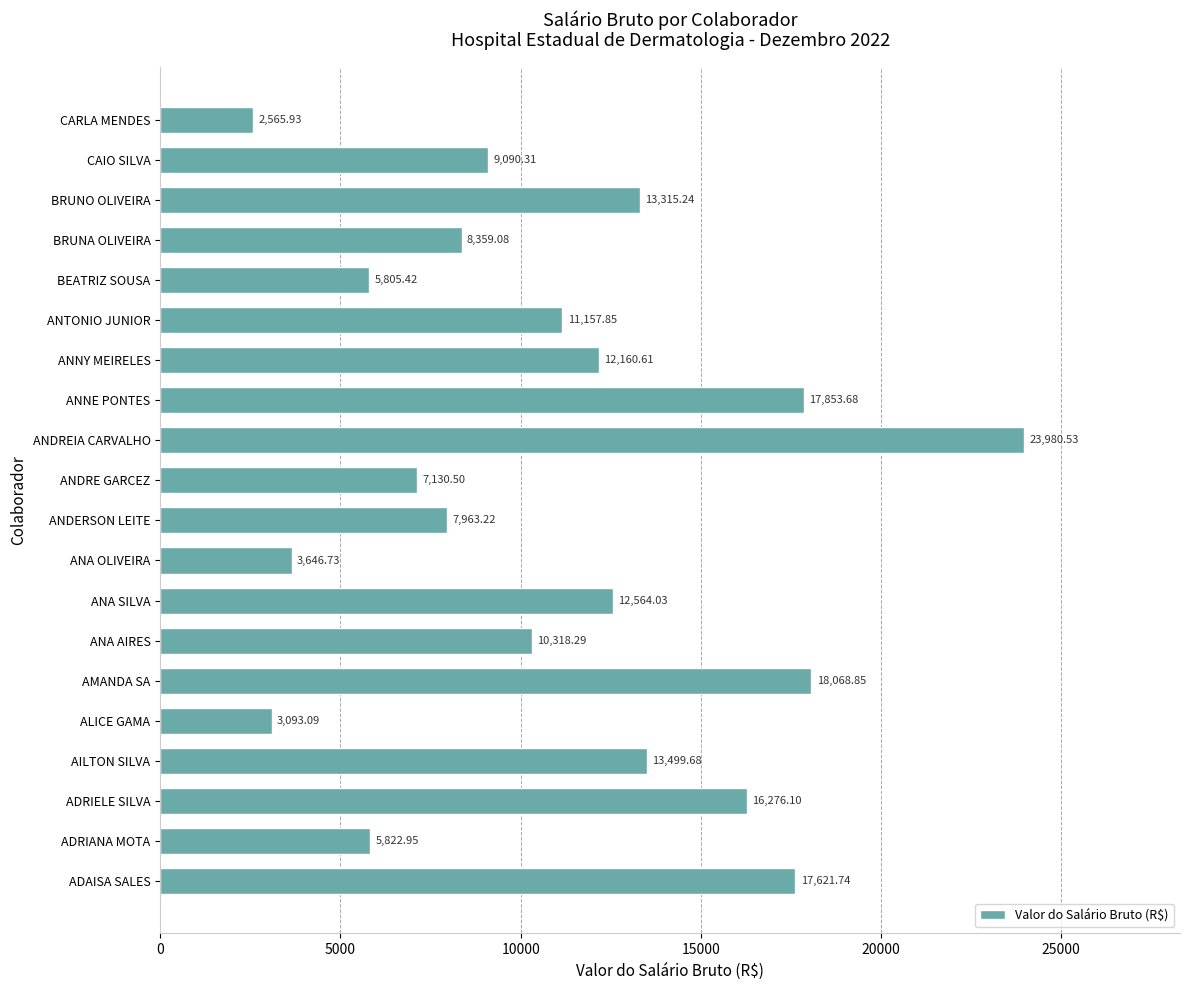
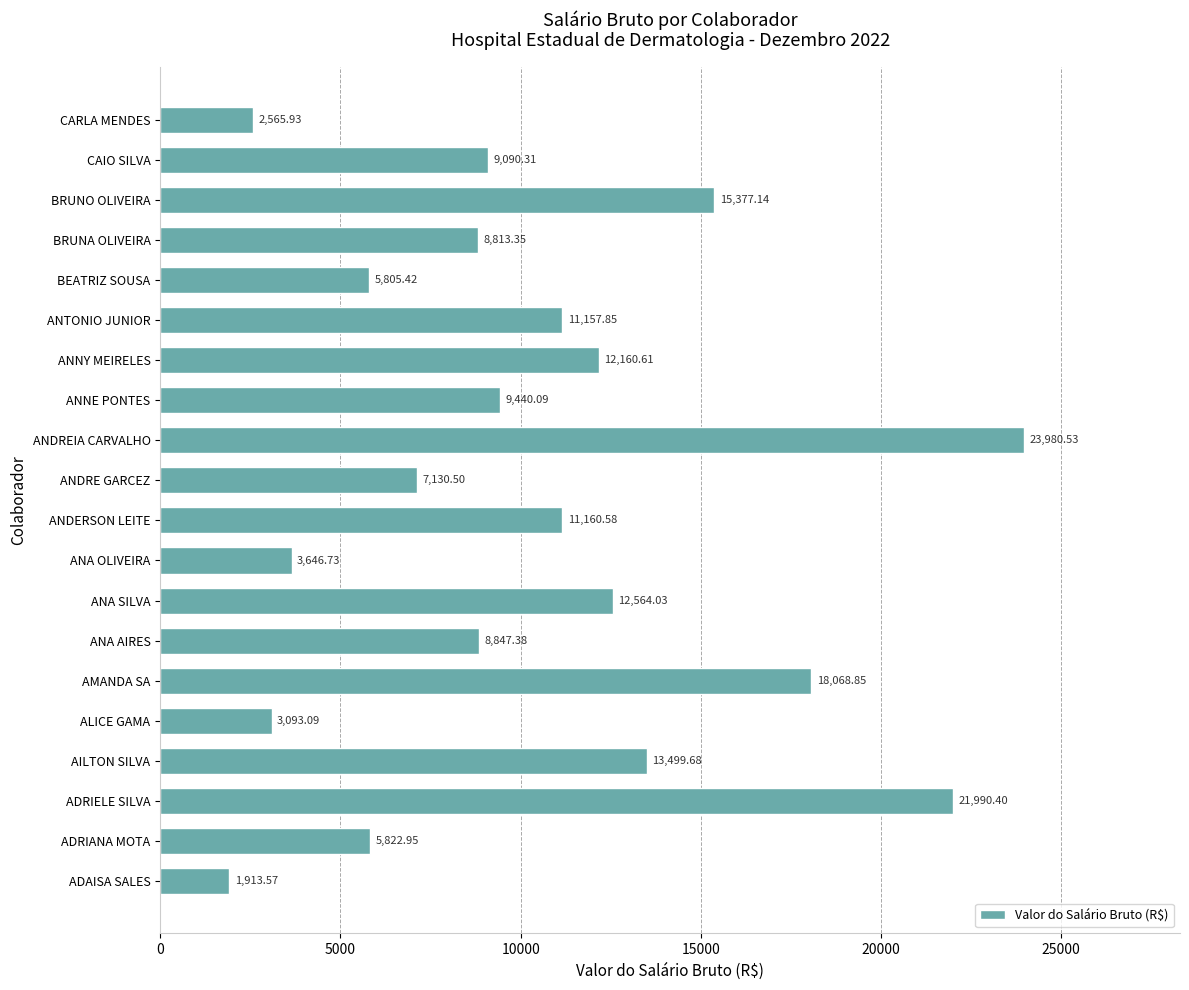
BRUNO OLIVEIRA: 13,315.24 -> 15,377.14
BRUNA OLIVEIRA: 8,359.08 -> 8,813.35
ANNE PONTES: 17,853.68 -> 9,440.09
ANDERSON LEITE: 7,963.22 -> 11,160.58
ANA AIRES: 10,318.29 -> 8,847.38
ADRIELE SILVA: 16,276.10 -> 21,990.40
ADAISA SALES: 17,621.74 -> 1,913.57
